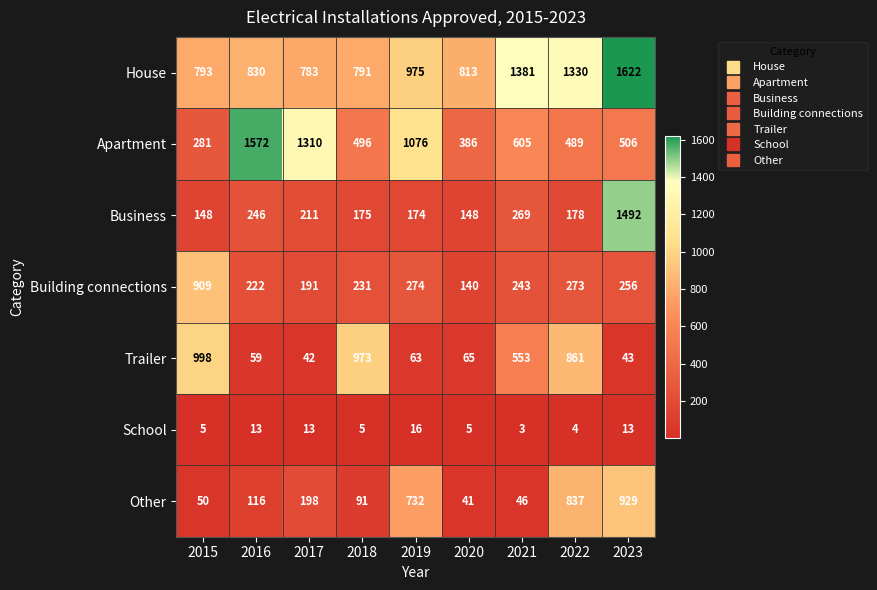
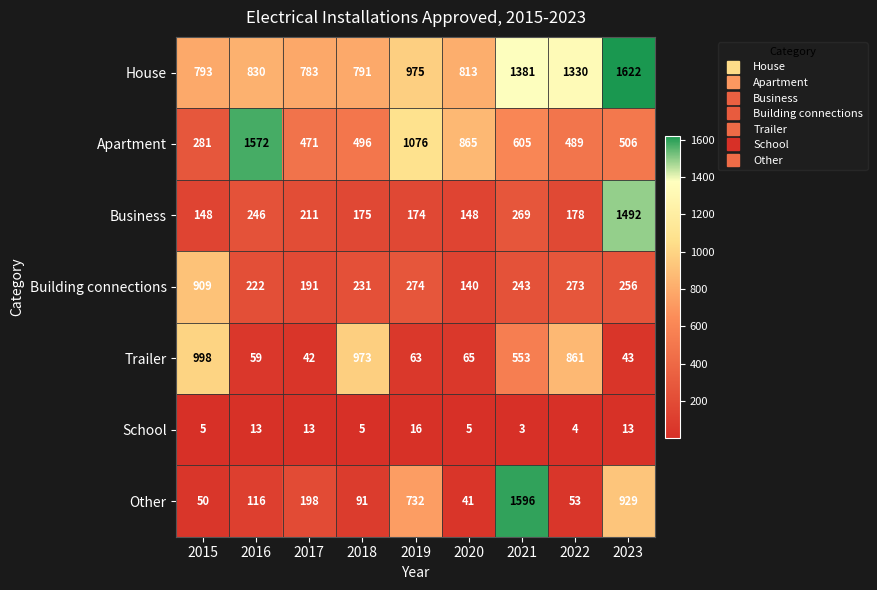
Apartment, 2017: 1310 -> 471
Apartment, 2020: 386 -> 865
Other, 2021: 46 -> 1596
Other, 2022: 837 -> 53
